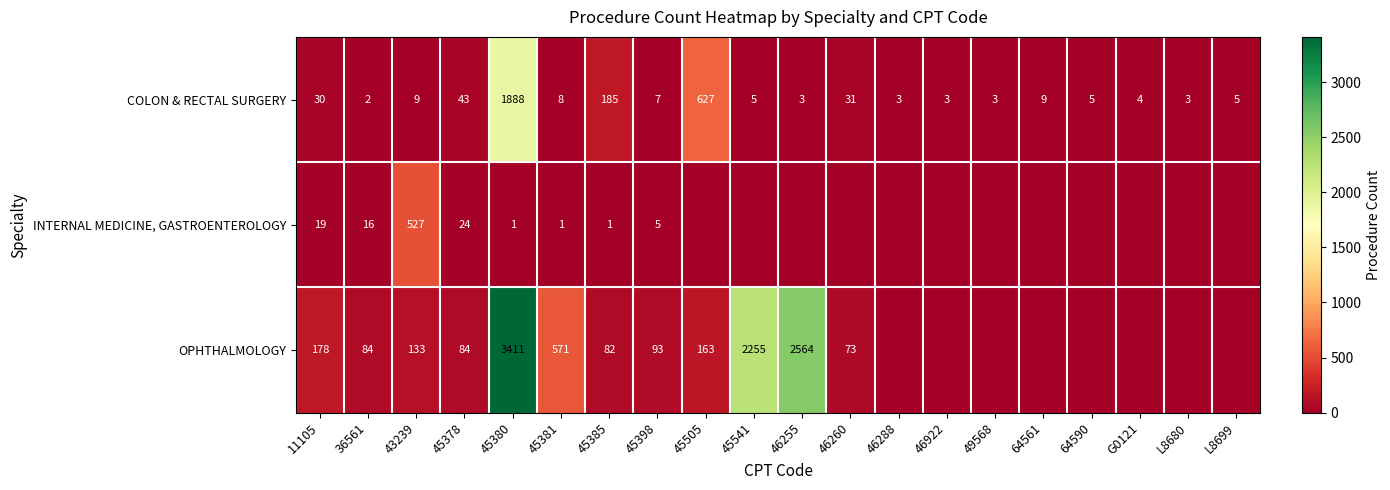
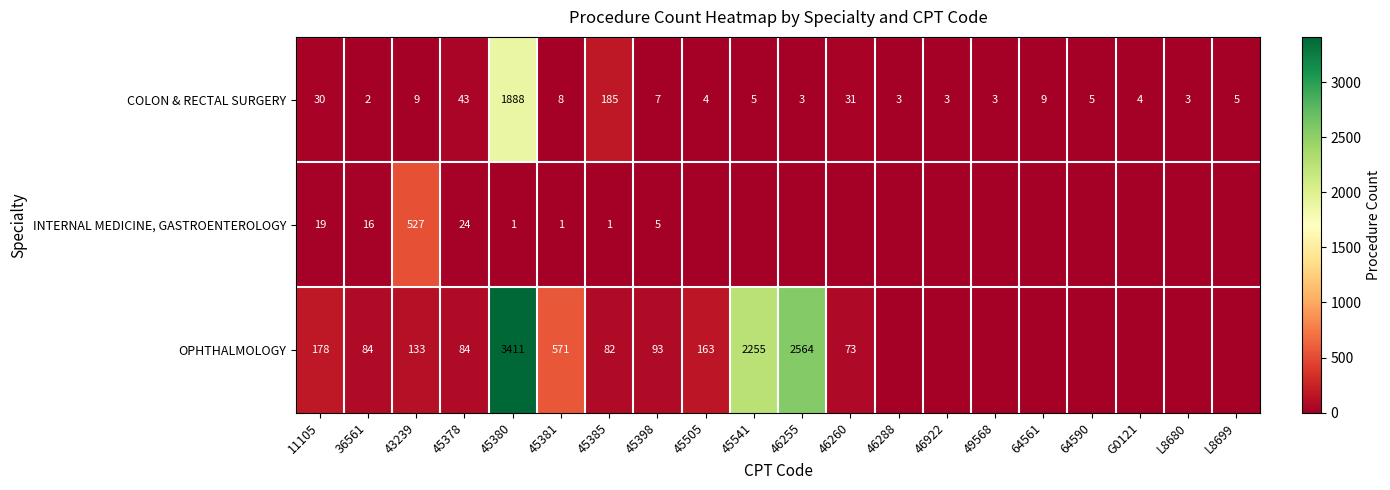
COLON & RECTAL SURGERY, 45505: 627 -> 4
